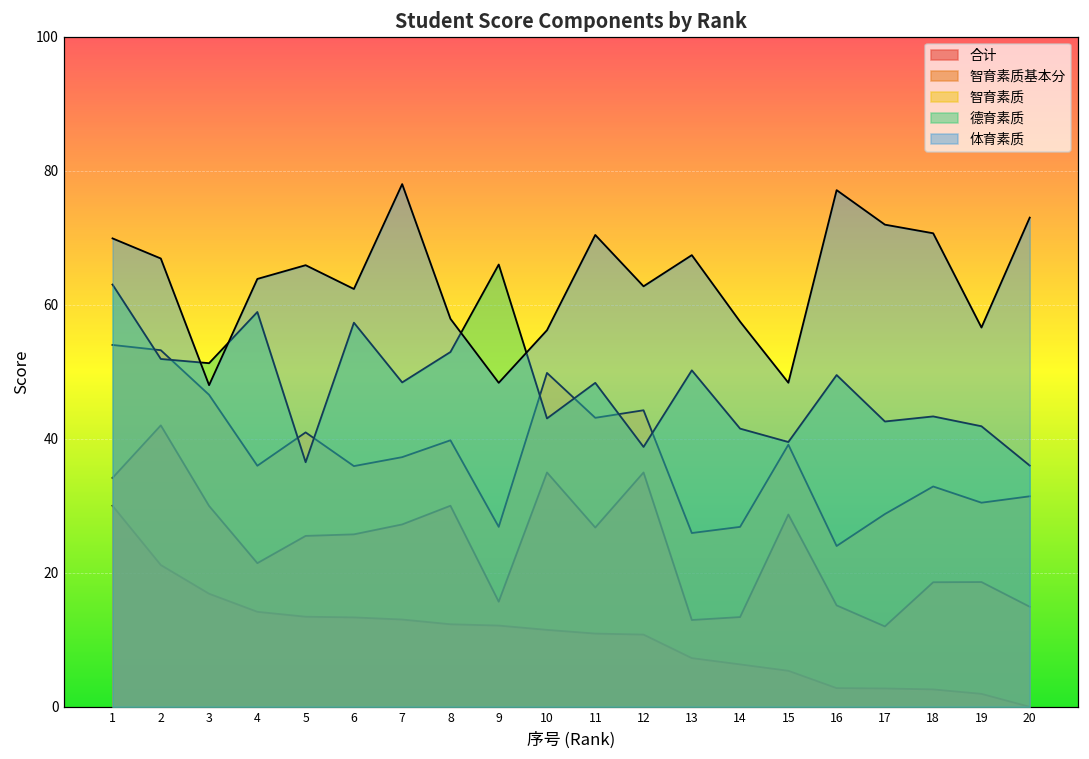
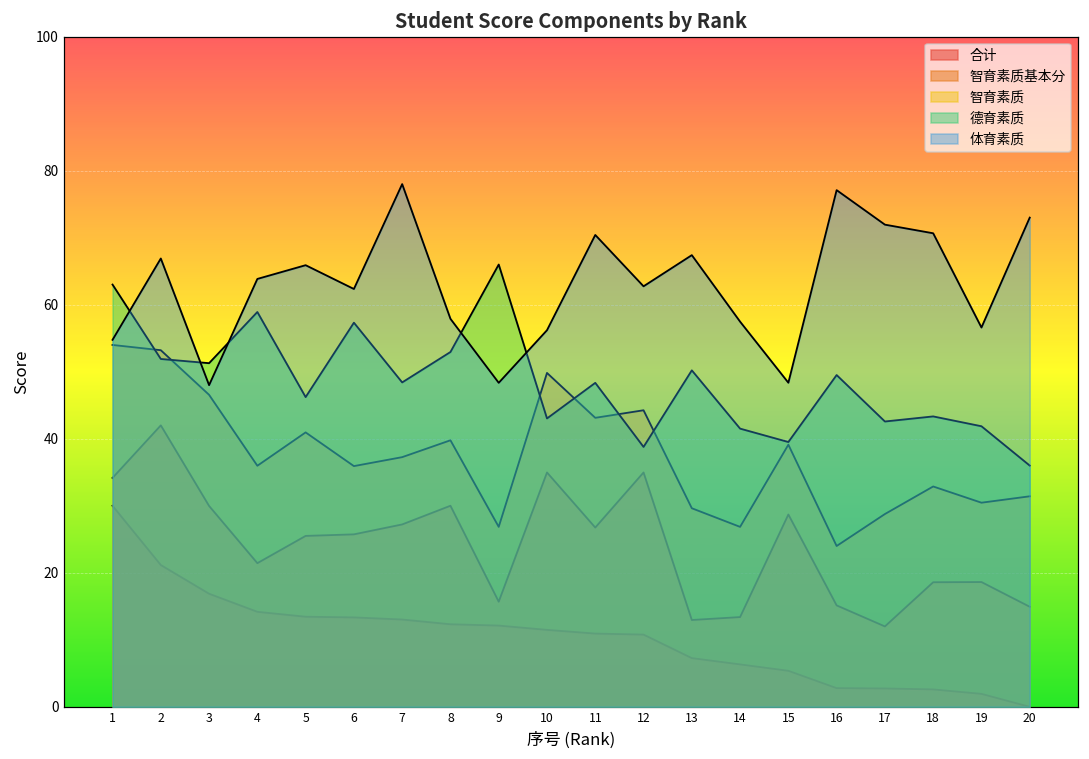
体育素质, 1: 70 -> 55
德育素质, 5: 37 -> 46
智育素质, 13: 26 -> 30
